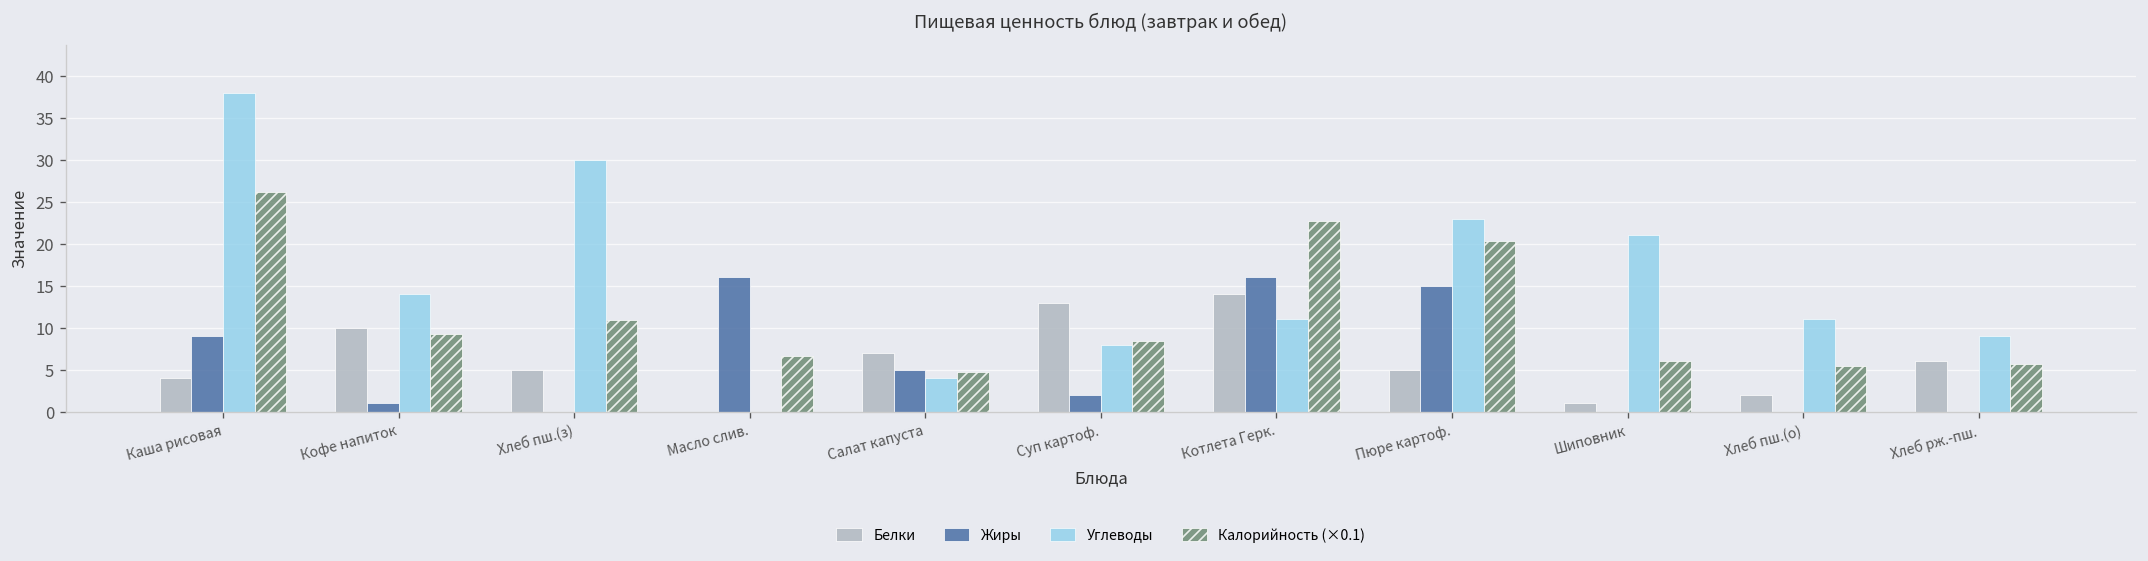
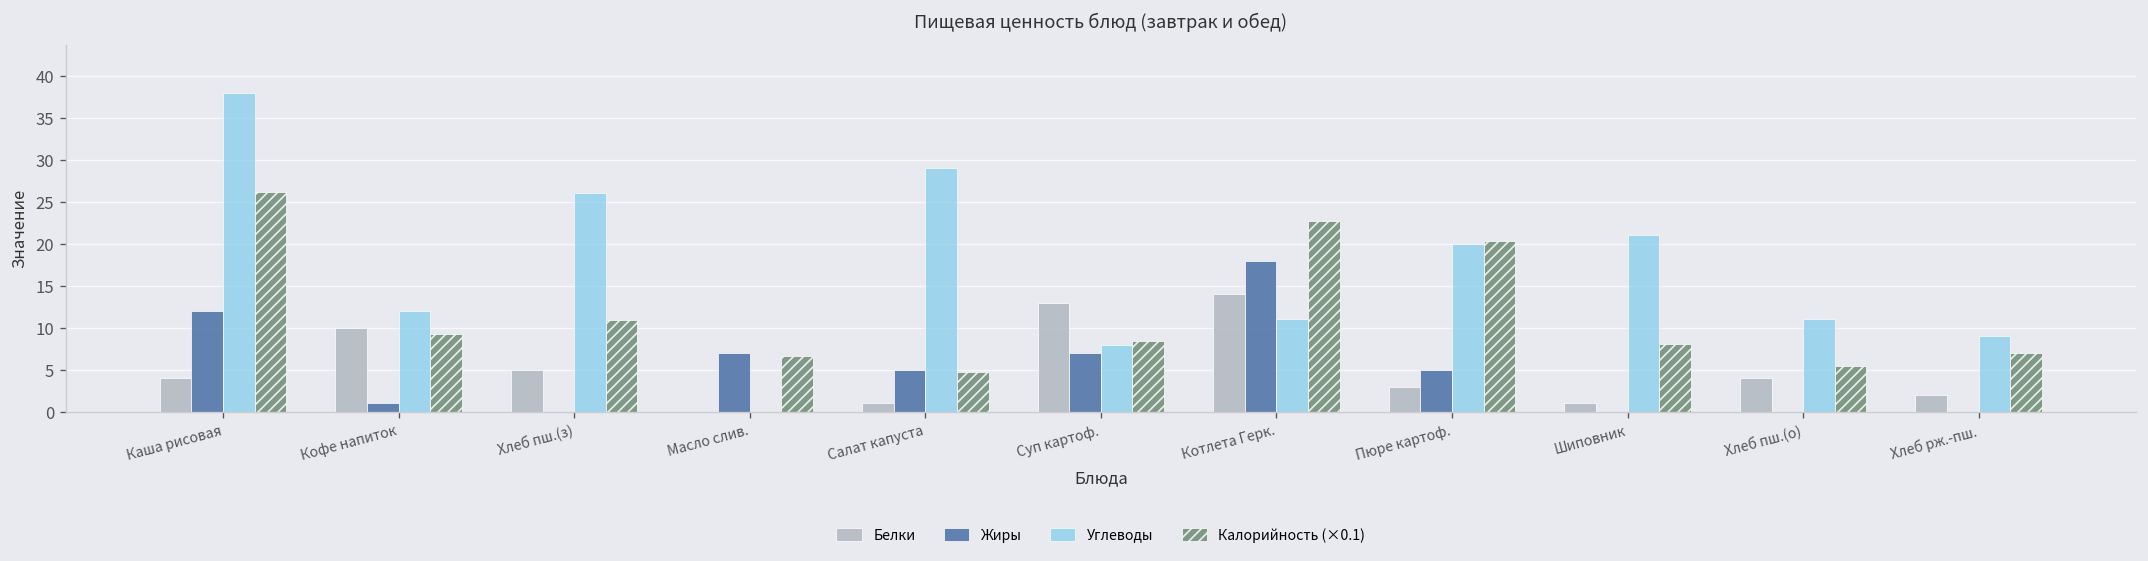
Жиры, Каша рисовая: 9 -> 12
Углеводы, Кофе напиток: 14 -> 12
Углеводы, Хлеб пш.(з): 30 -> 26
Жиры, Масло слив.: 16 -> 7
Белки, Салат капуста: 7 -> 1
Углеводы, Салат капуста: 4 -> 29
Жиры, Суп картоф.: 2 -> 7
Жиры, Котлета Герк.: 16 -> 18
Белки, Пюре картоф.: 5 -> 3
Жиры, Пюре картоф.: 15 -> 5
Углеводы, Пюре картоф.: 23 -> 20
Калорийность (×0.1), Шиповник: 6 -> 8
Белки, Хлеб пш.(о): 2 -> 4
Белки, Хлеб рж.-пш.: 6 -> 2
Калорийность (×0.1), Хлеб рж.-пш.: 6 -> 7
